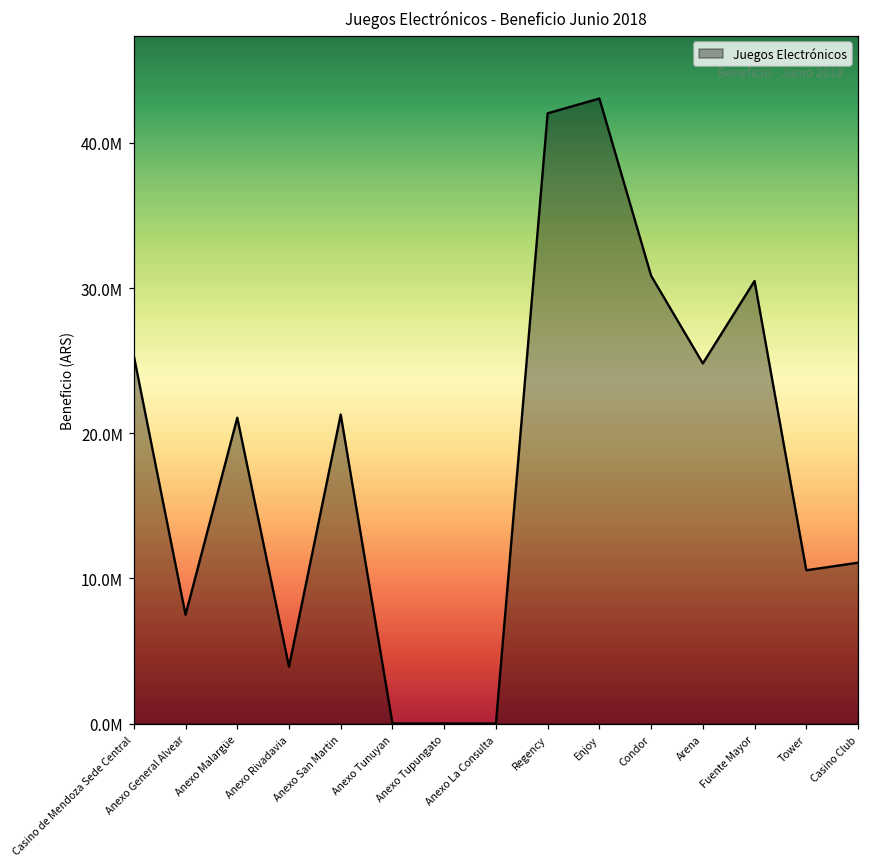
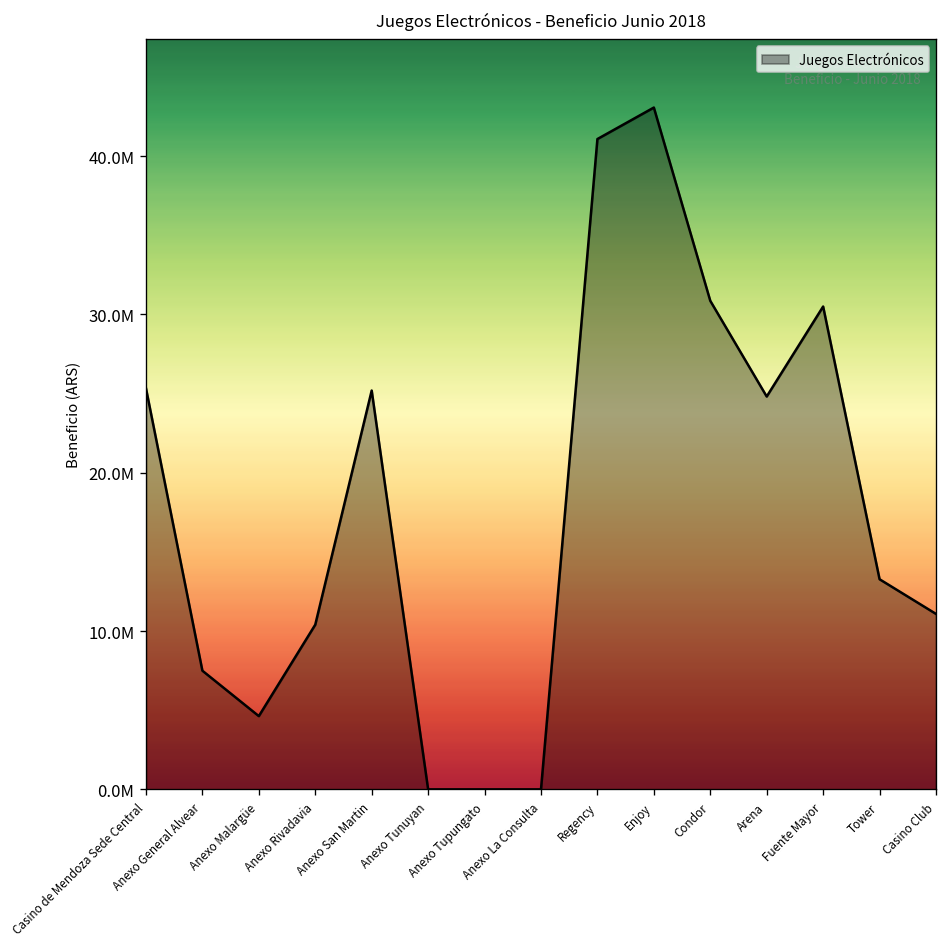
Anexo Malargüe: 21100000 -> 4600000
Anexo Rivadavia: 3900000 -> 10400000
Anexo San Martin: 21300000 -> 25200000
Regency: 42000000 -> 41100000
Tower: 10600000 -> 13300000
